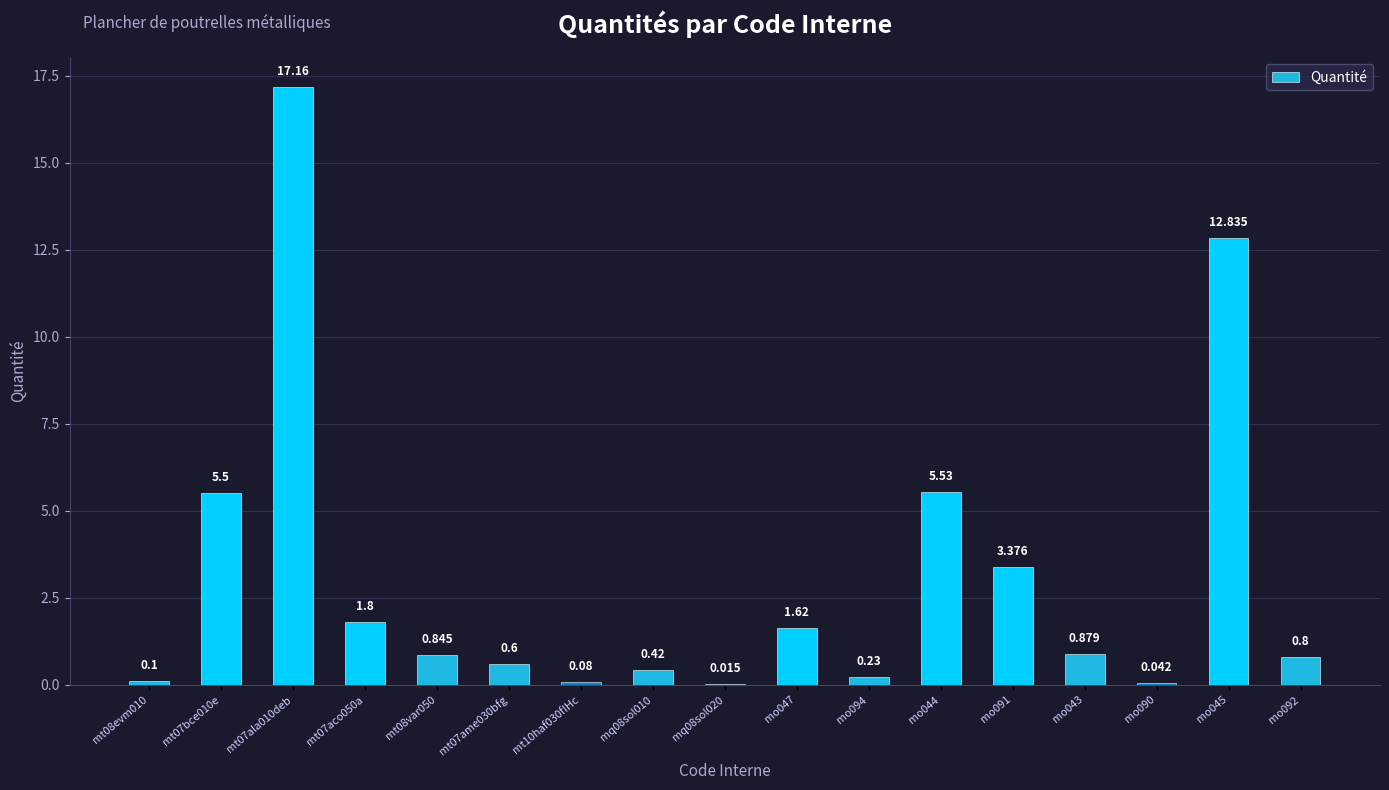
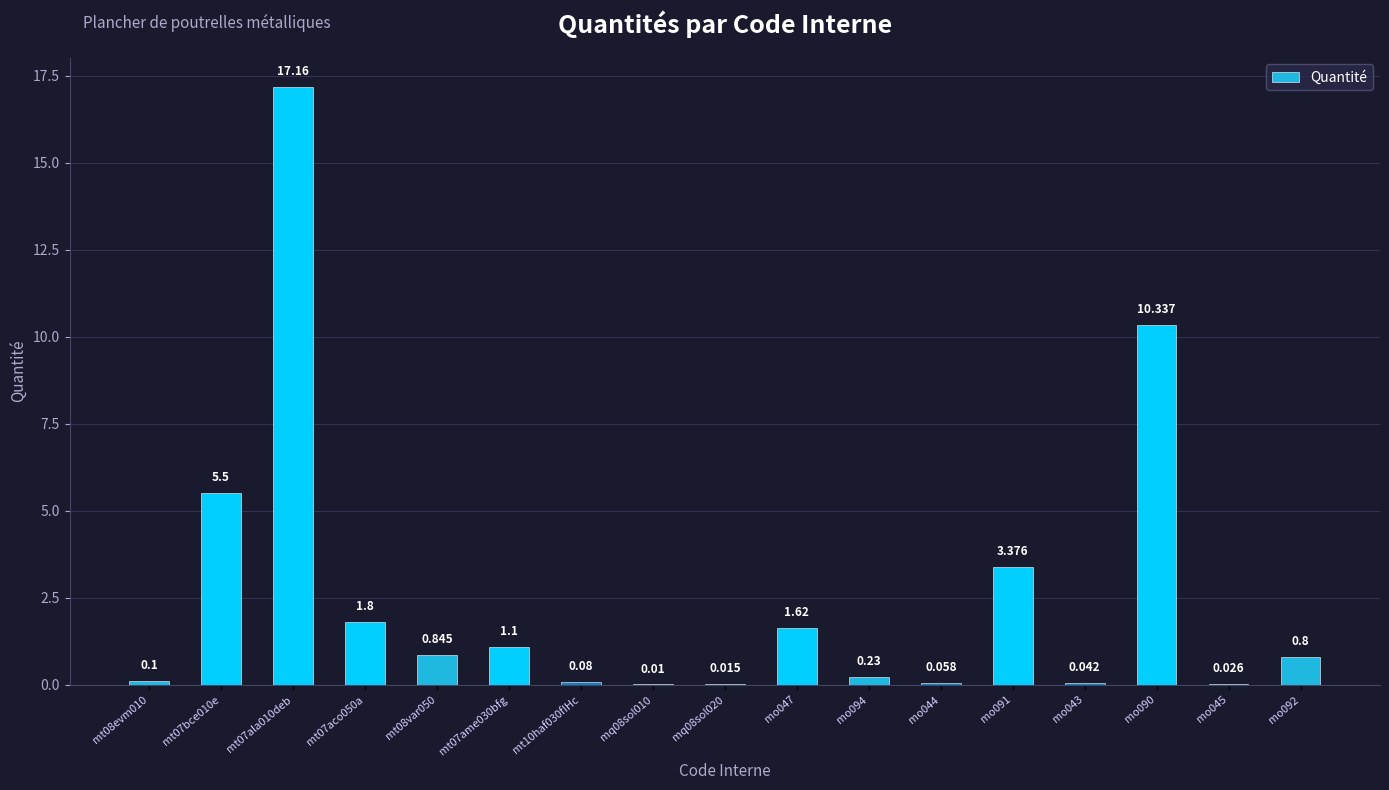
mt07ame030bfg: 0.6 -> 1.1
mq08sol010: 0.42 -> 0.01
mo044: 5.53 -> 0.058
mo043: 0.879 -> 0.042
mo090: 0.042 -> 10.337
mo045: 12.835 -> 0.026
